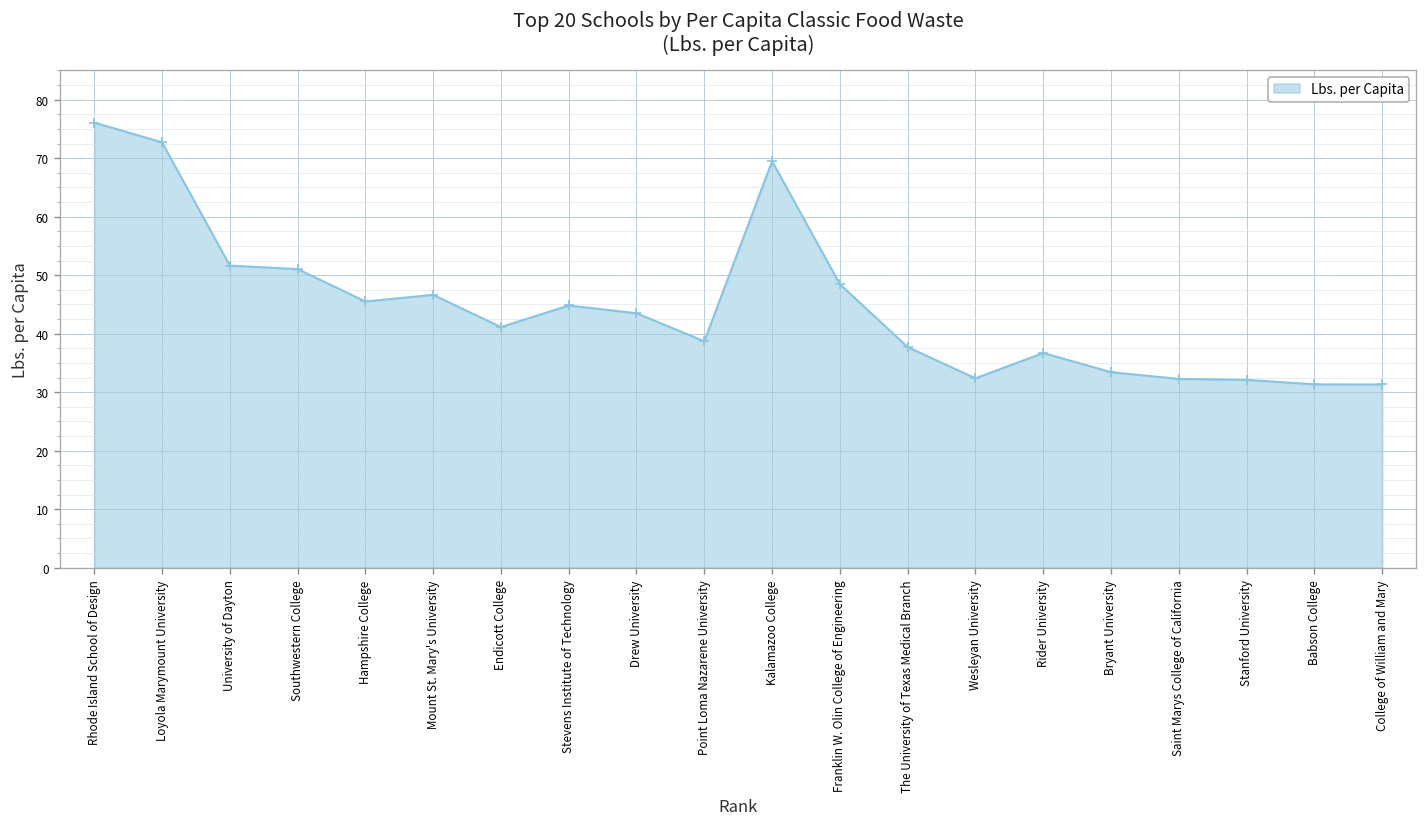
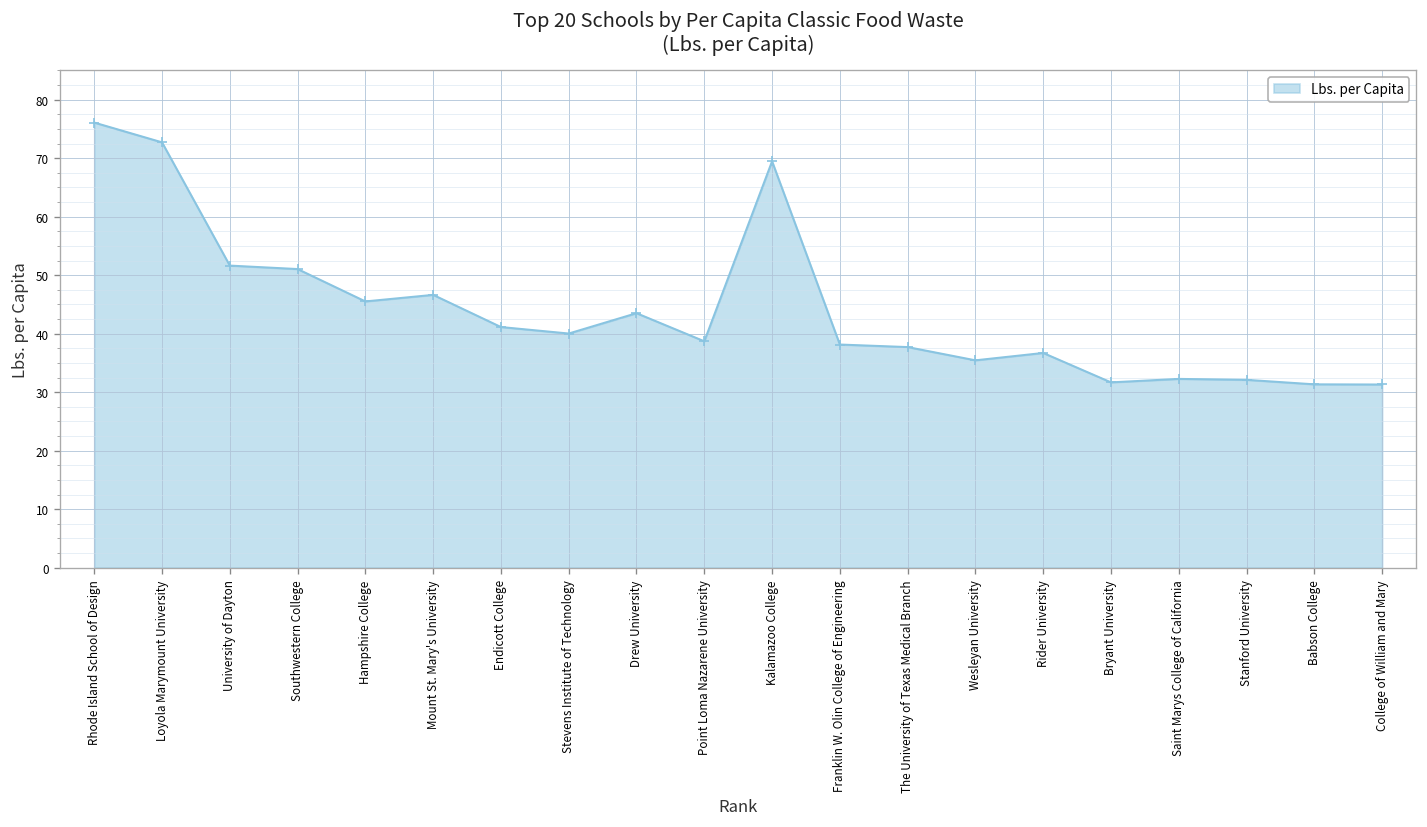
Stevens Institute of Technology: 45 -> 40
Franklin W. Olin College of Engineering: 48 -> 38
Wesleyan University: 32 -> 35
Bryant University: 33 -> 32
